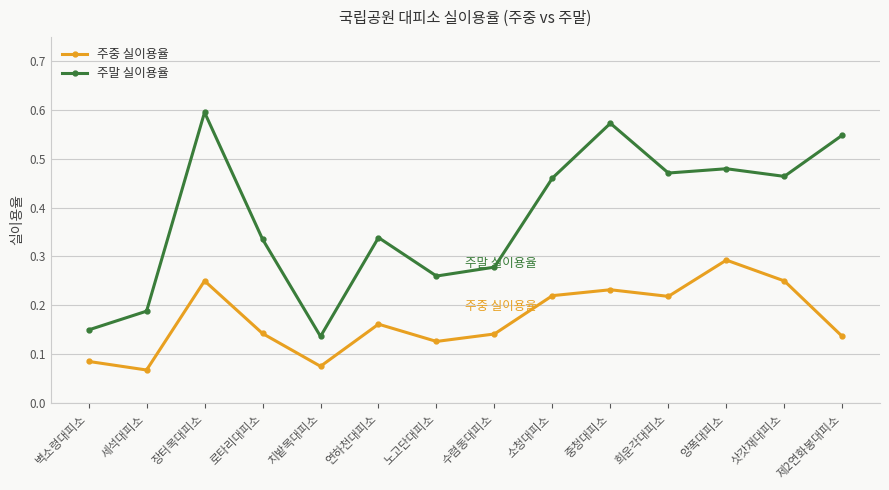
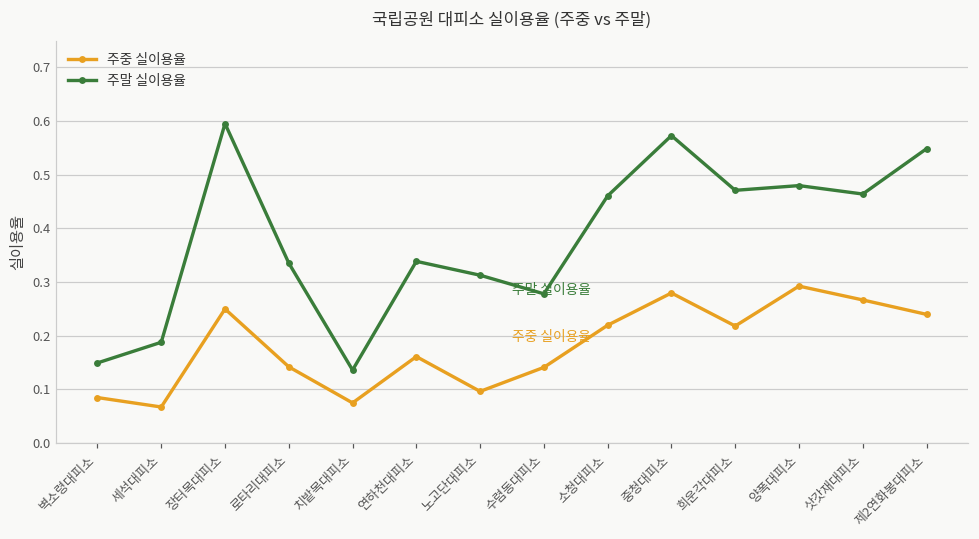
주중 실이용율, 노고단대피소: 0.13 -> 0.10
주말 실이용율, 노고단대피소: 0.26 -> 0.31
주중 실이용율, 중청대피소: 0.23 -> 0.28
주중 실이용율, 삿갓재대피소: 0.25 -> 0.27
주중 실이용율, 제2연화봉대피소: 0.14 -> 0.24
